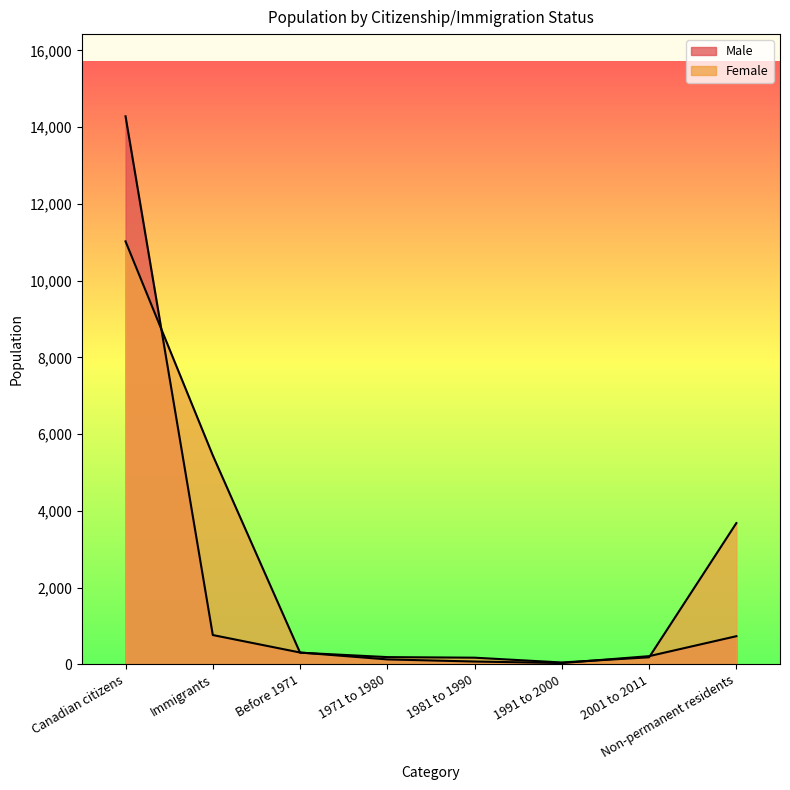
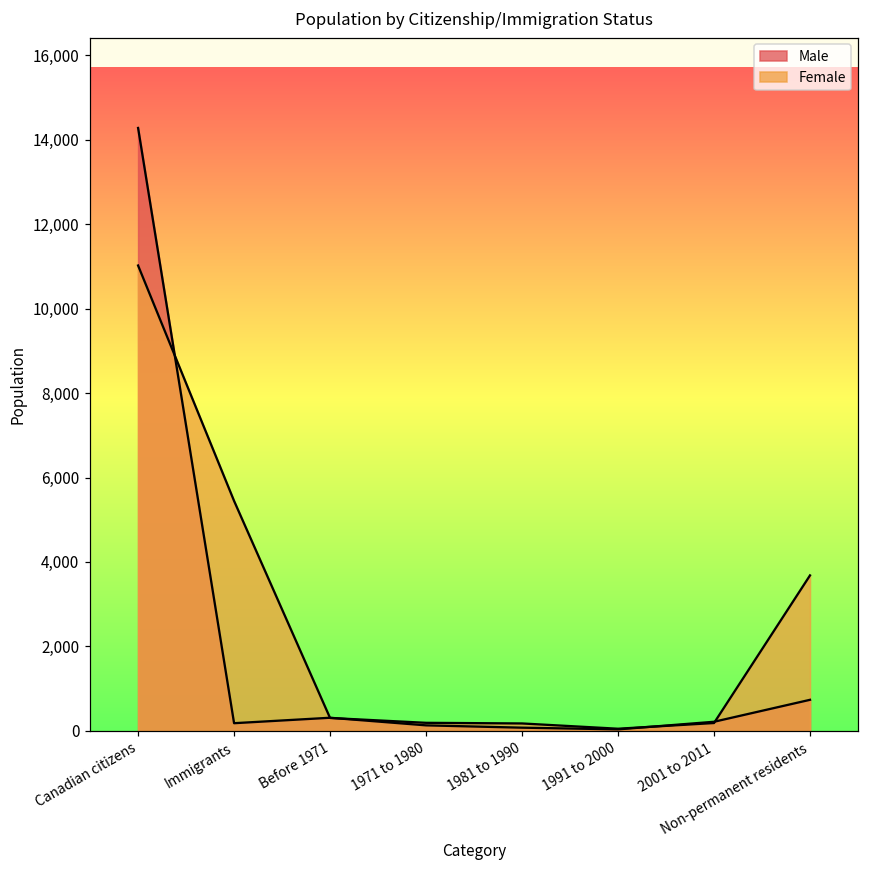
Male, Immigrants: 800 -> 200
